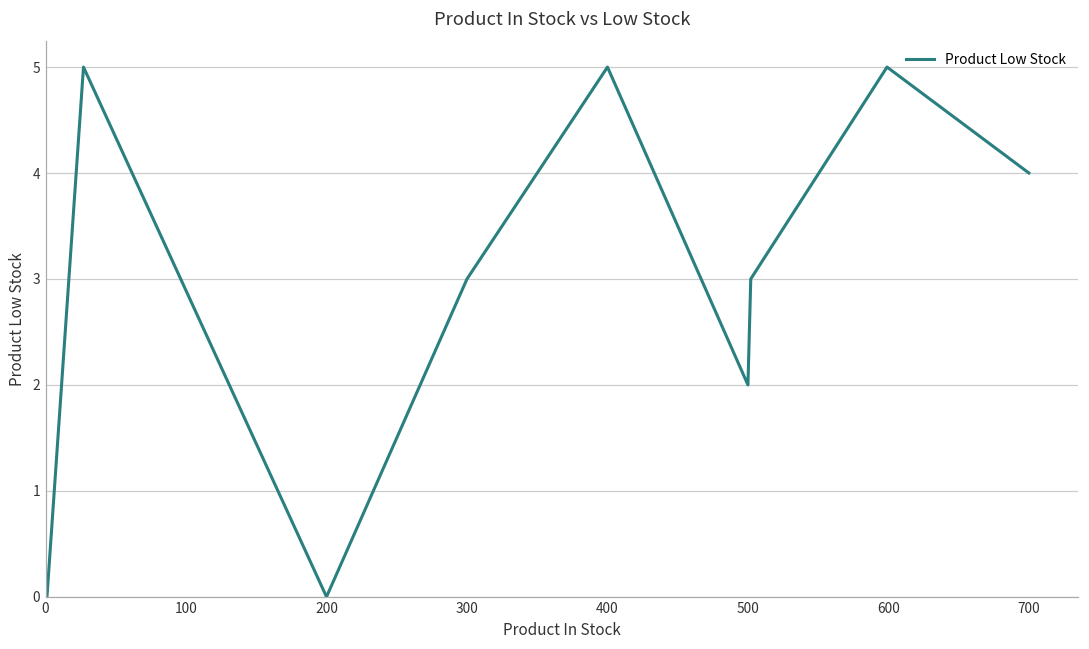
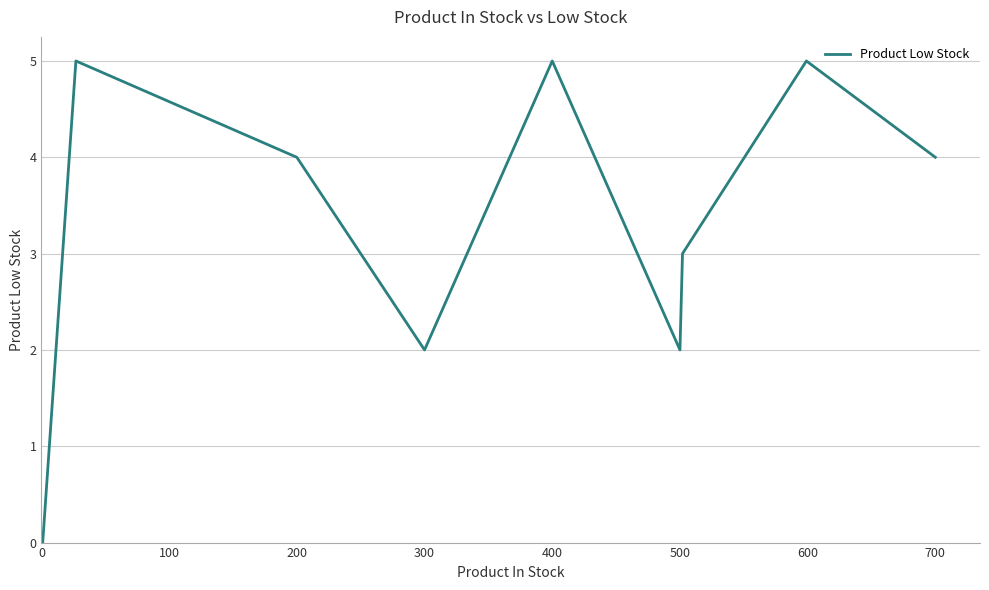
200: 0 -> 4
300: 3 -> 2
